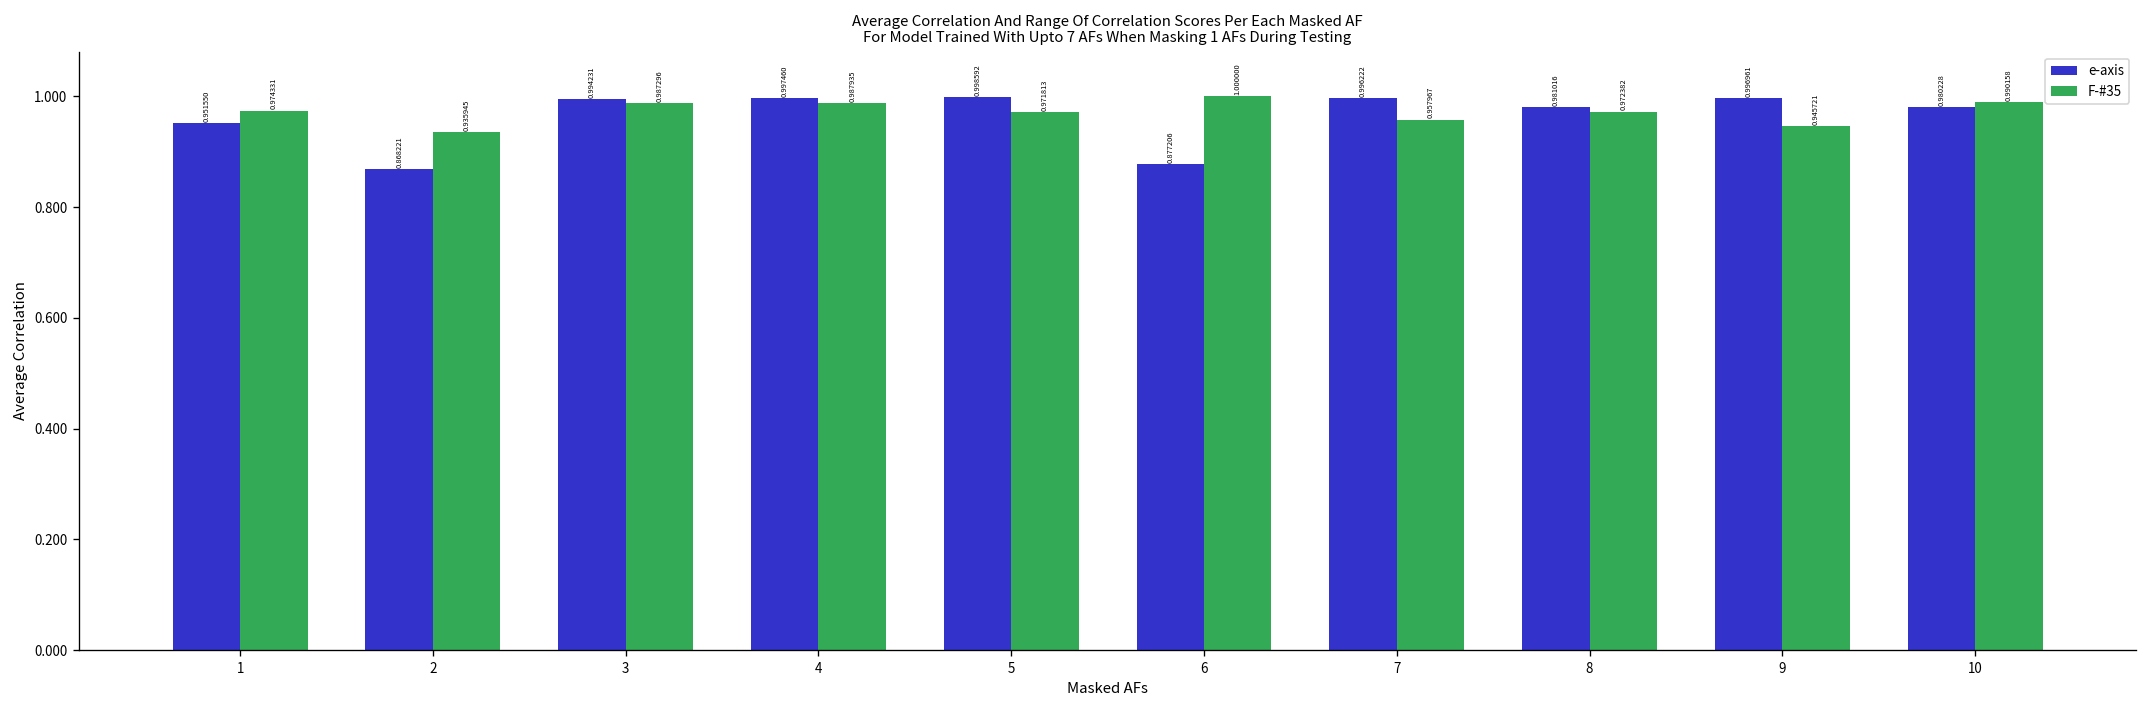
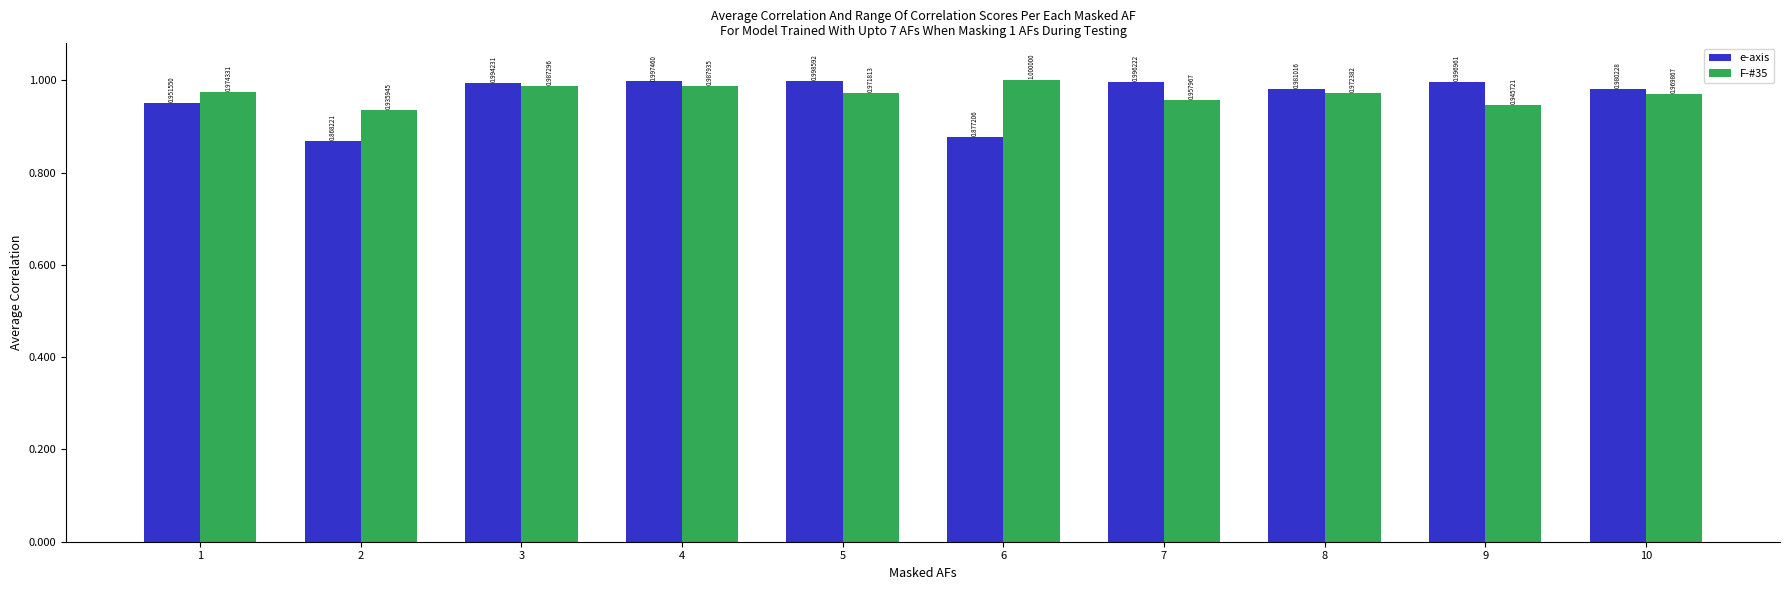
F-#35, 10: 0.990158 -> 0.969867
